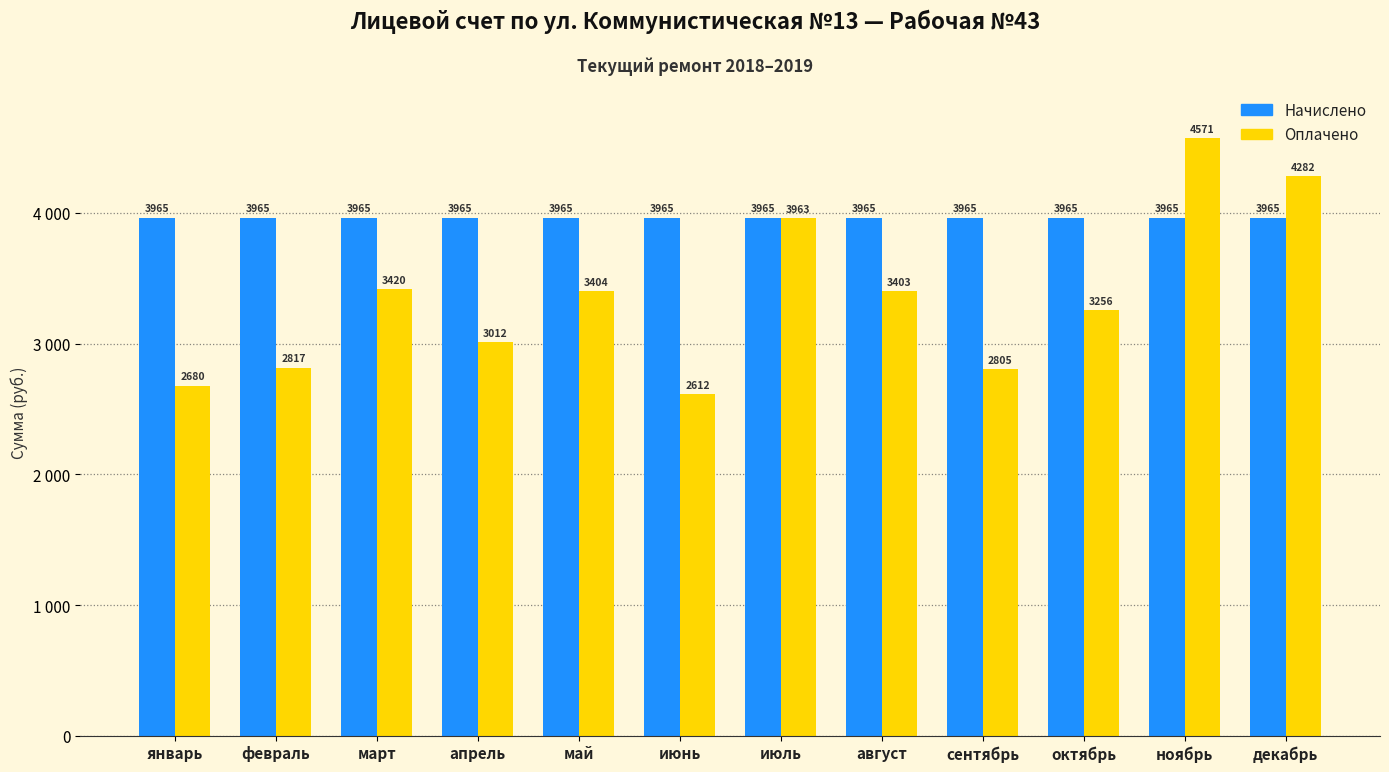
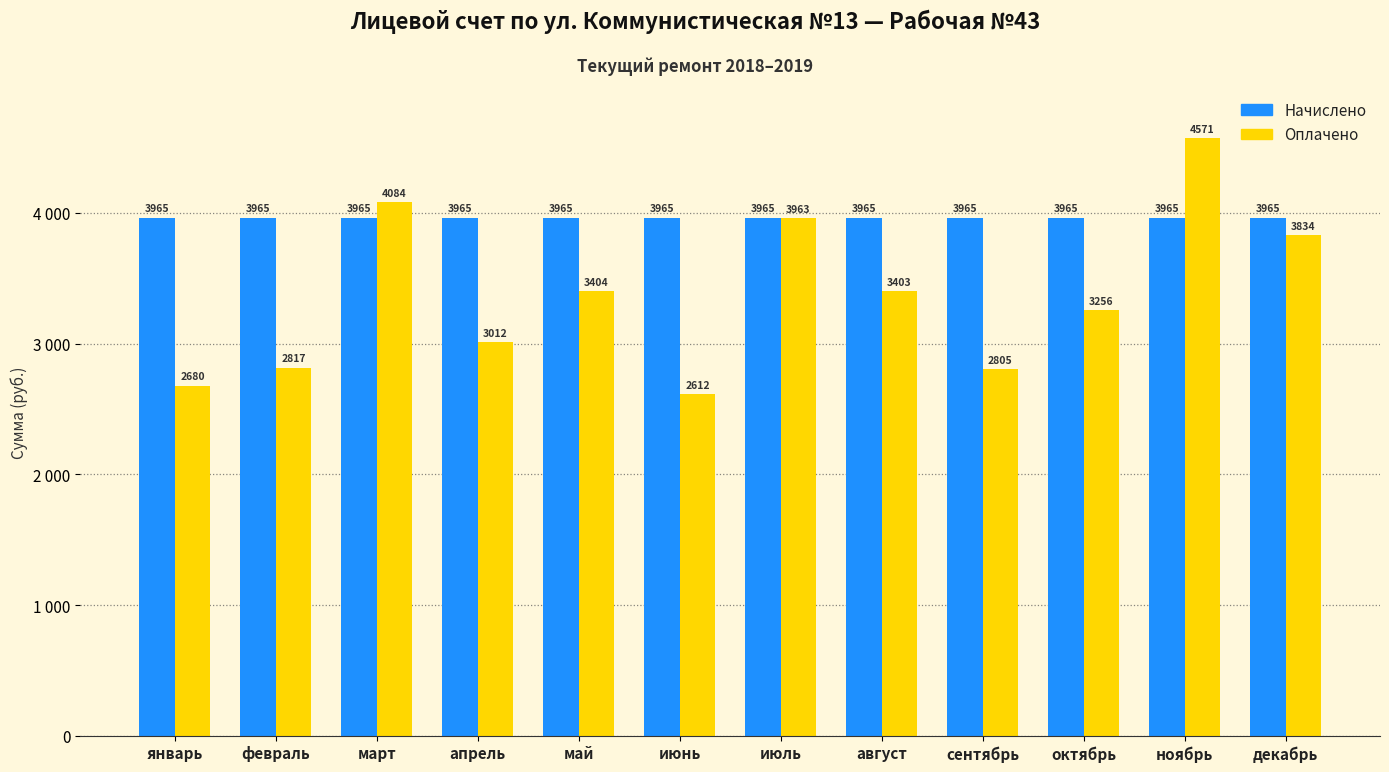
Оплачено, март: 3420 -> 4084
Оплачено, декабрь: 4282 -> 3834
